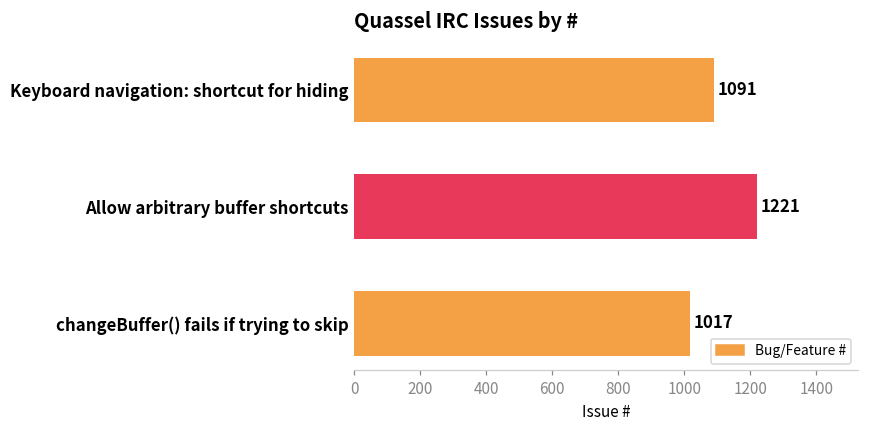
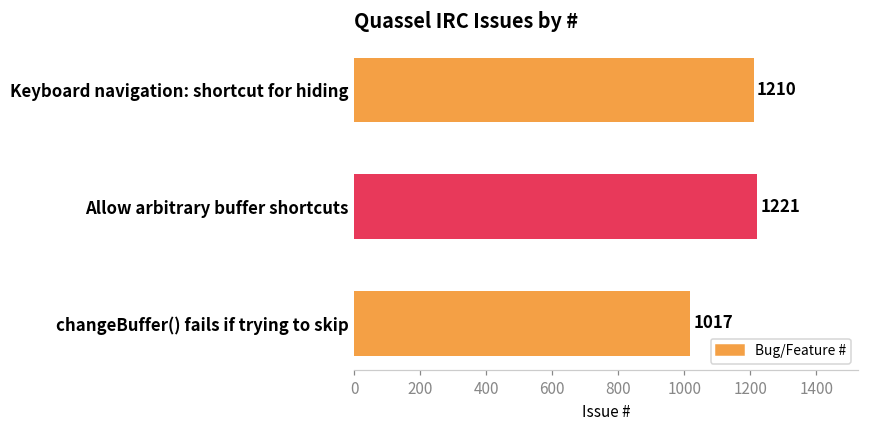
Keyboard navigation: shortcut for hiding: 1091 -> 1210
